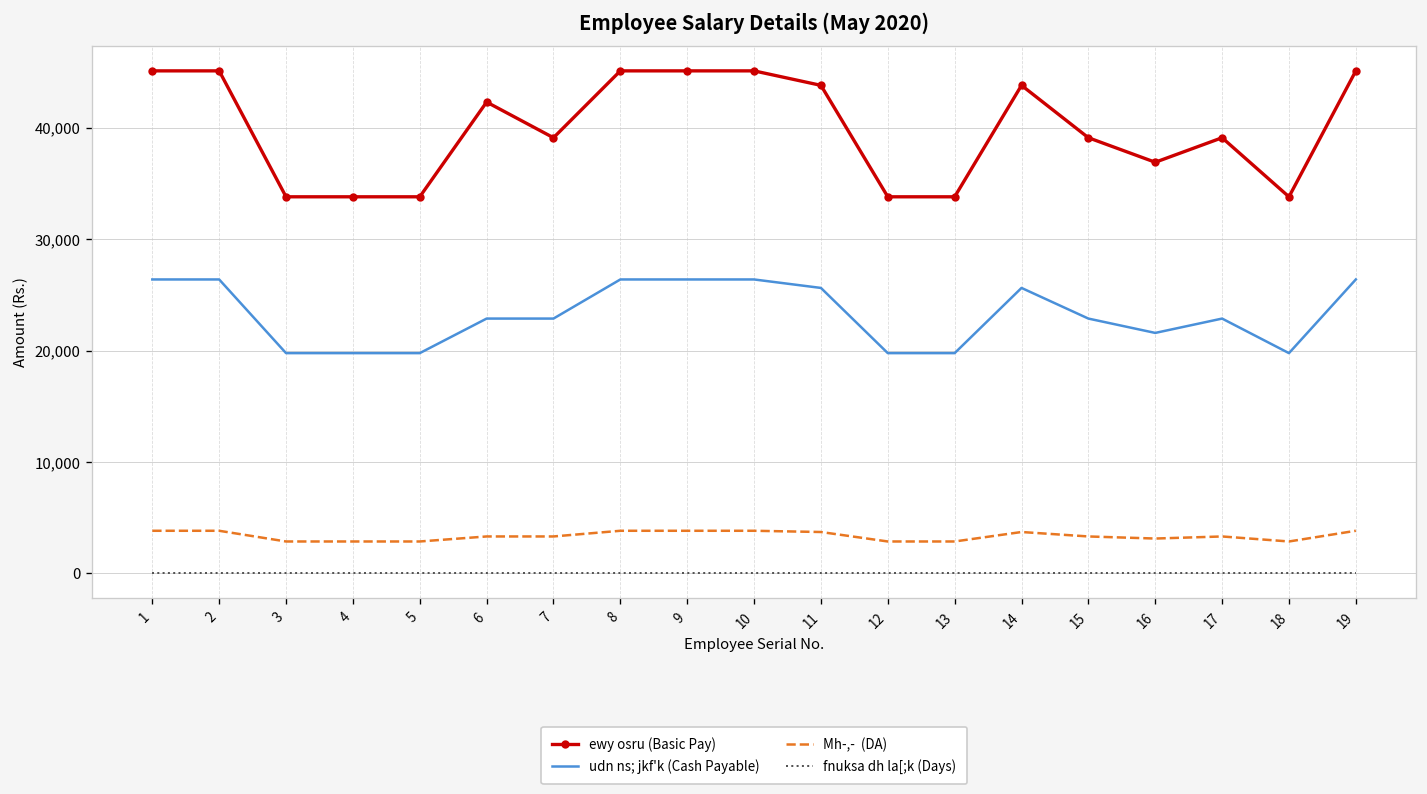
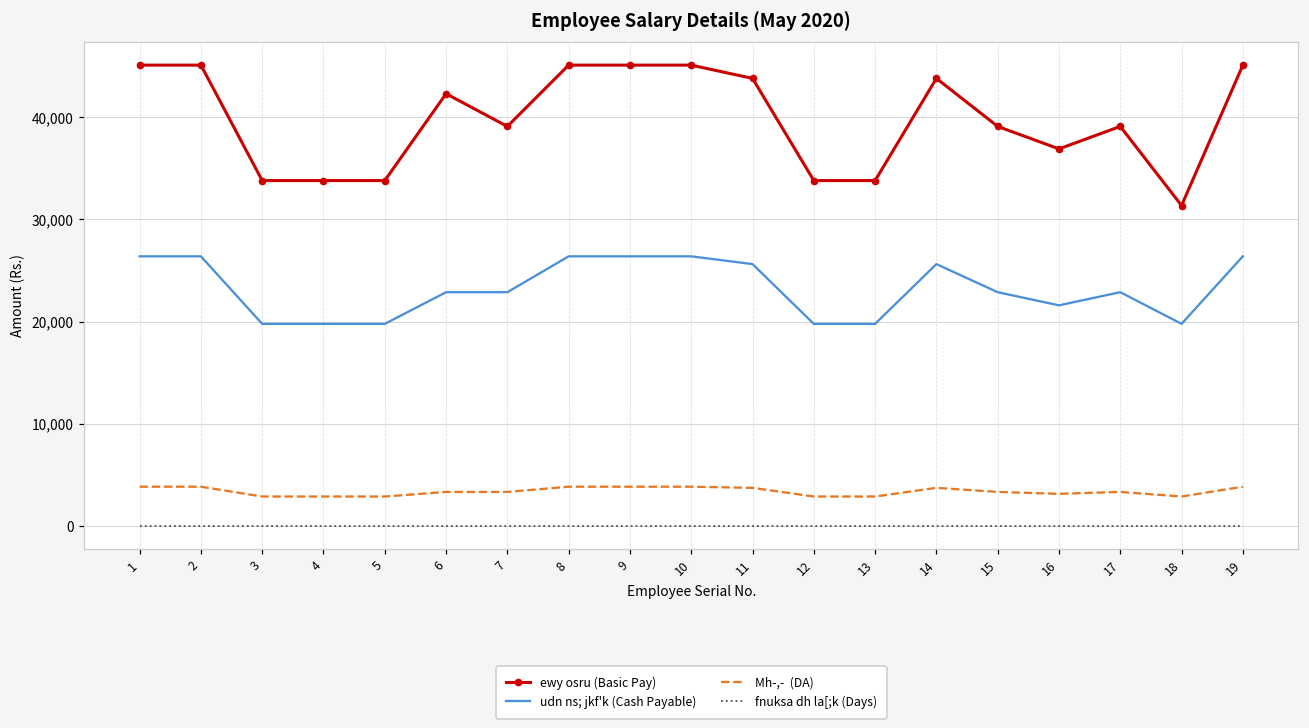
ewy osru (Basic Pay), 18: 34,000 -> 31,000
